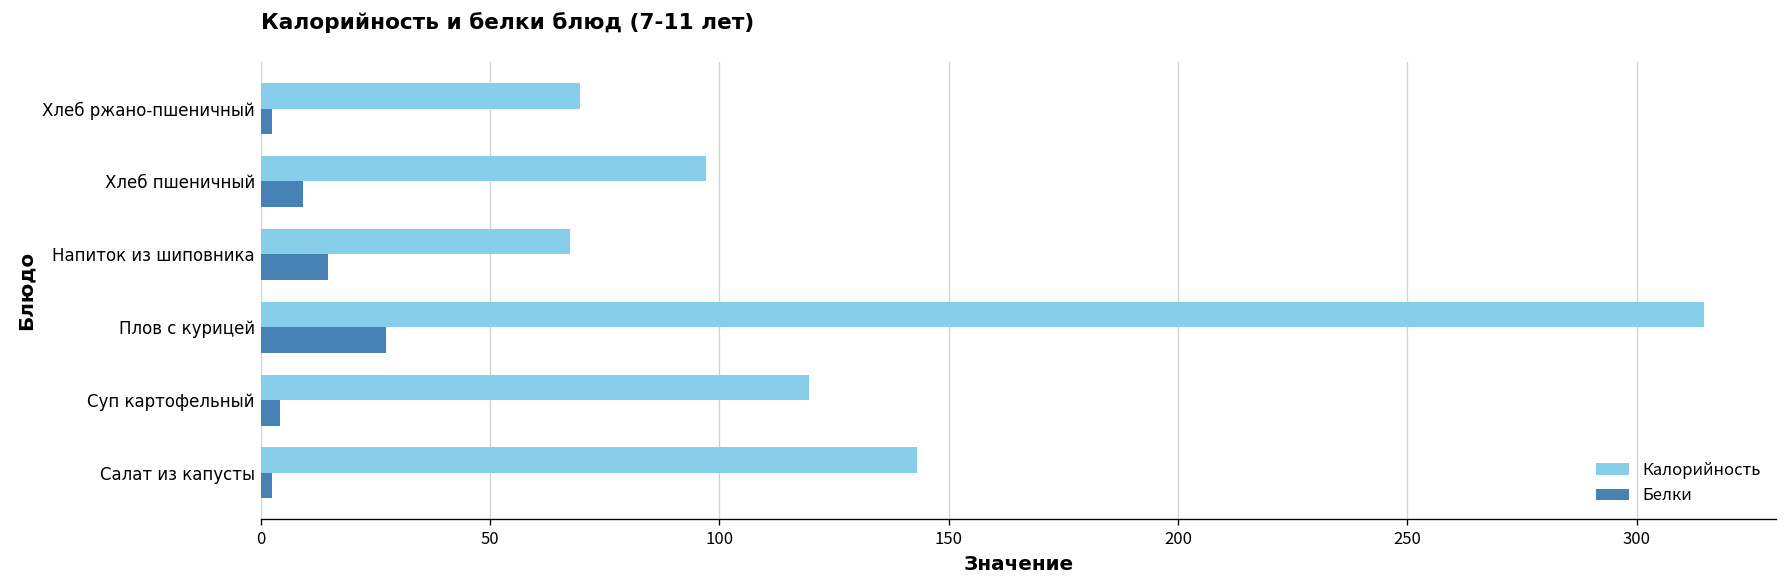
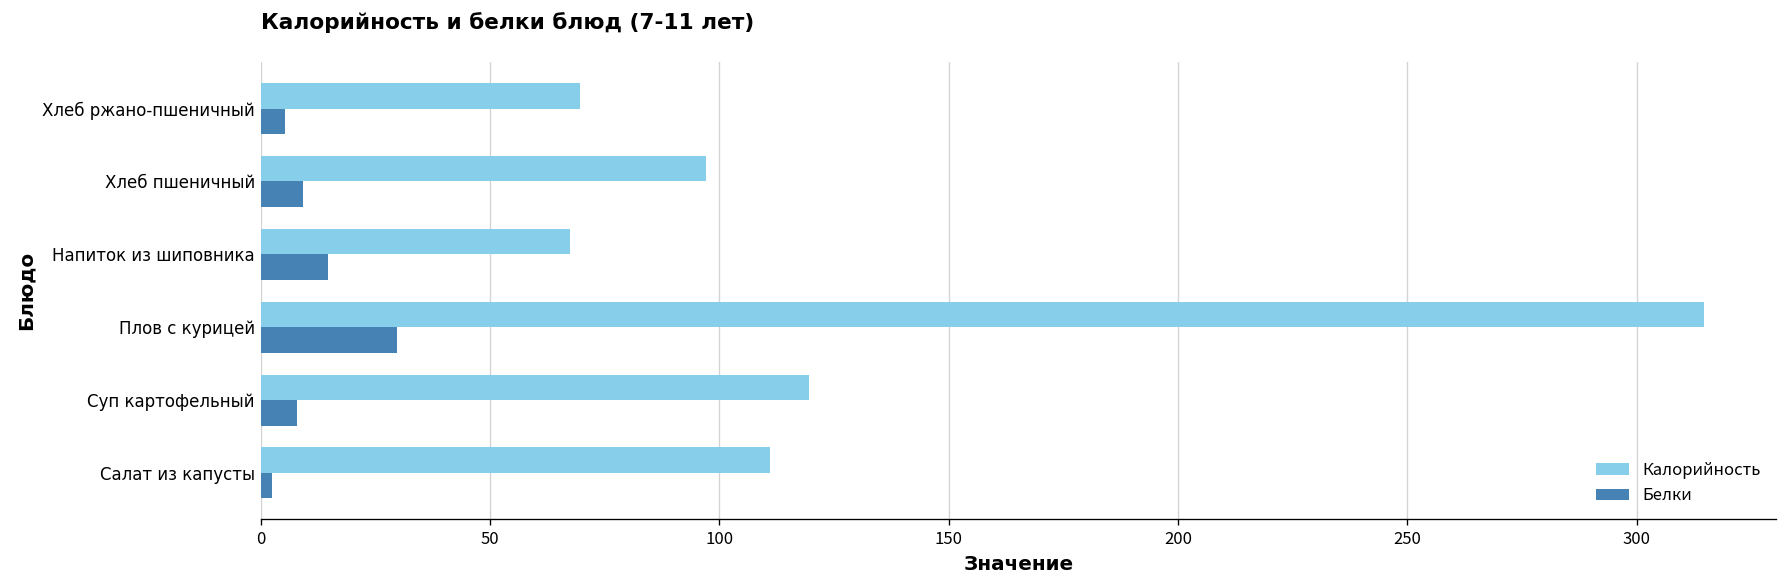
Белки, Хлеб ржано-пшеничный: 2 -> 5
Белки, Плов с курицей: 27 -> 30
Белки, Суп картофельный: 4 -> 8
Калорийность, Салат из капусты: 143 -> 111
